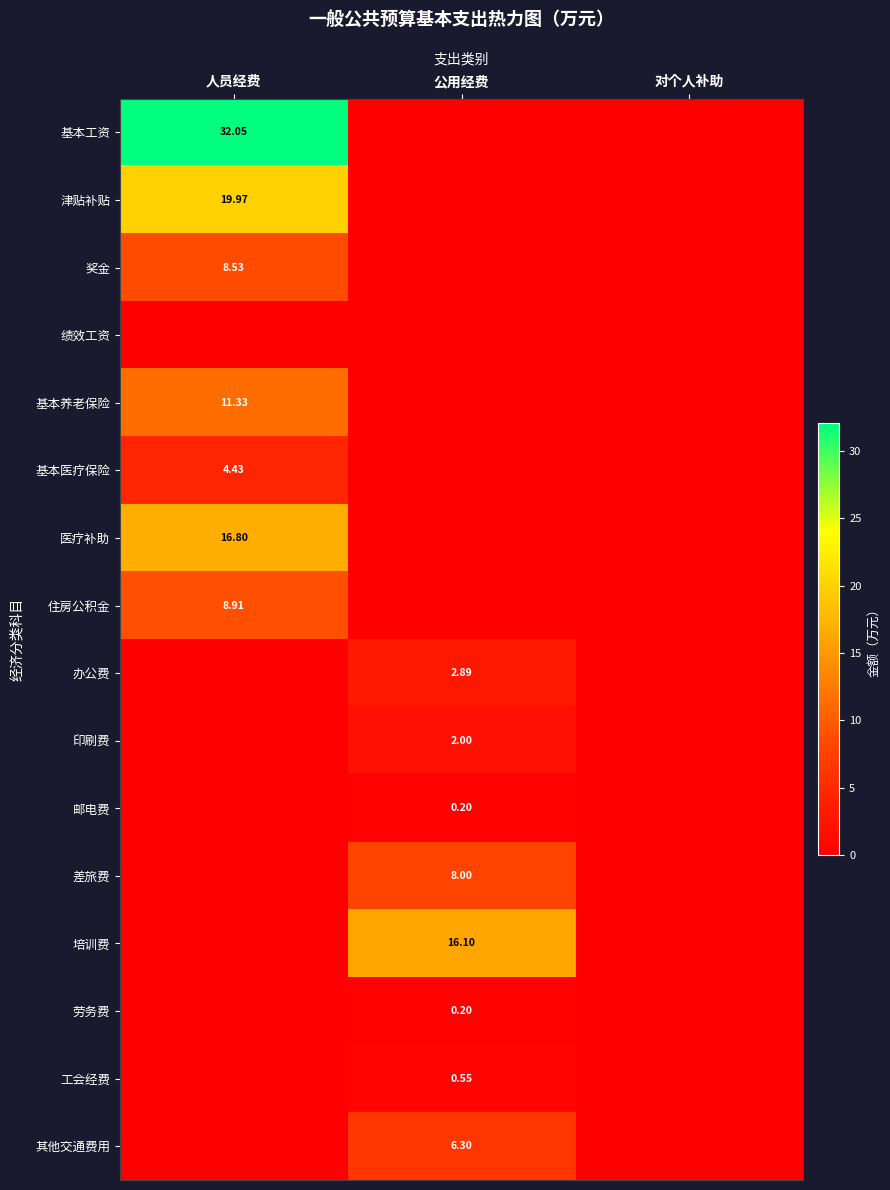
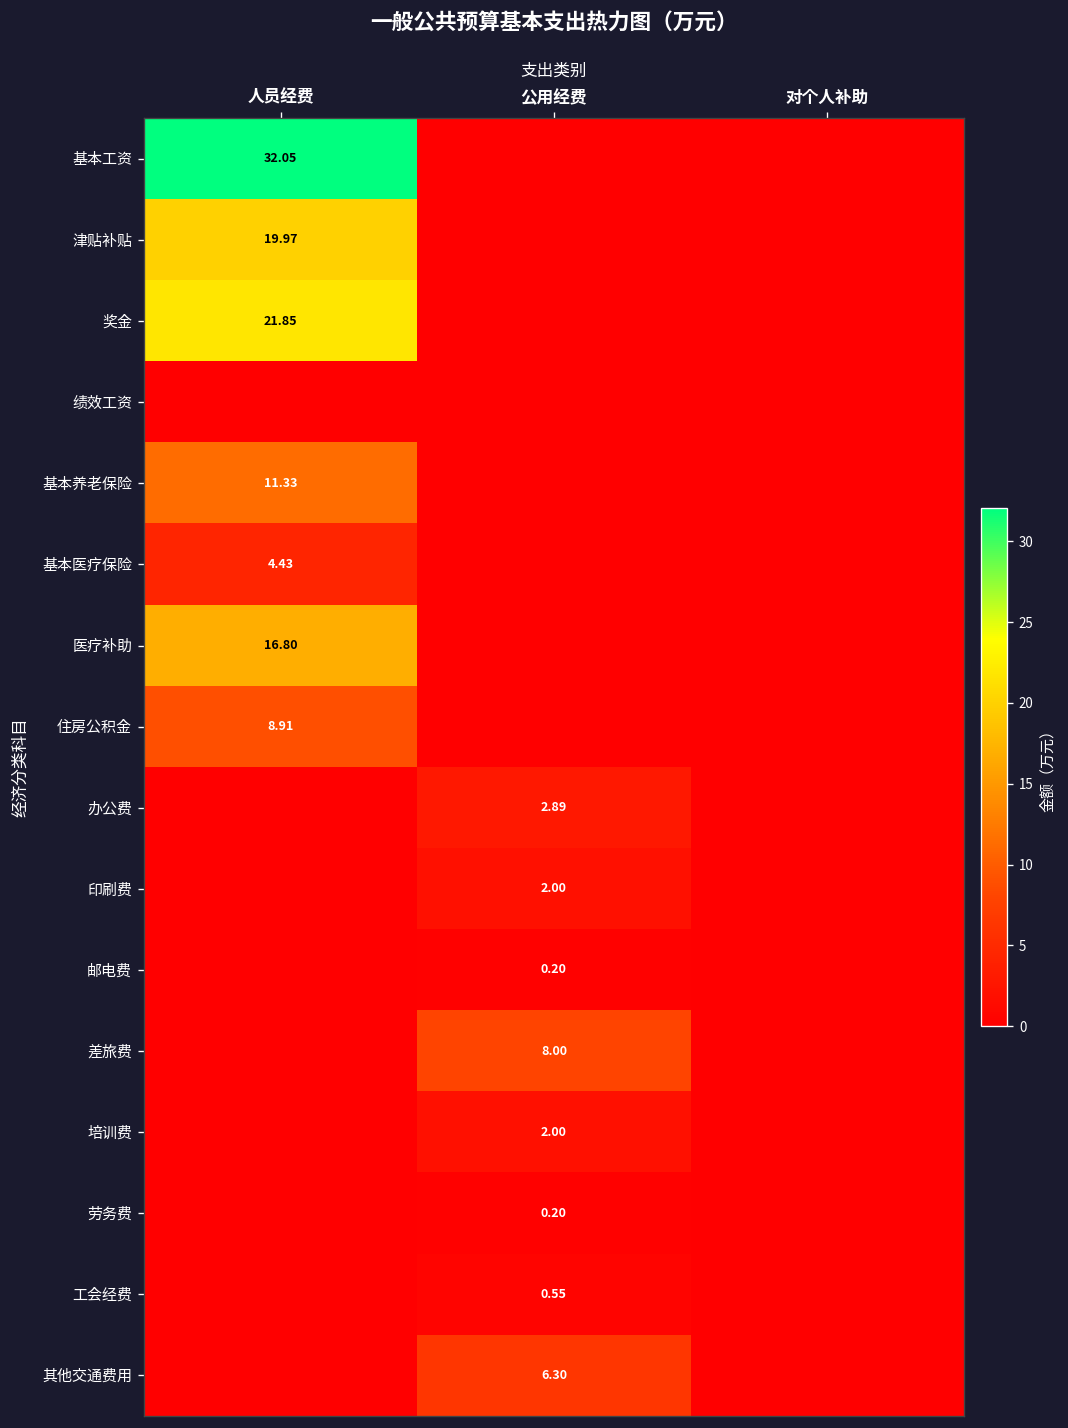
奖金, 人员经费: 8.53 -> 21.85
培训费, 公用经费: 16.10 -> 2.00
